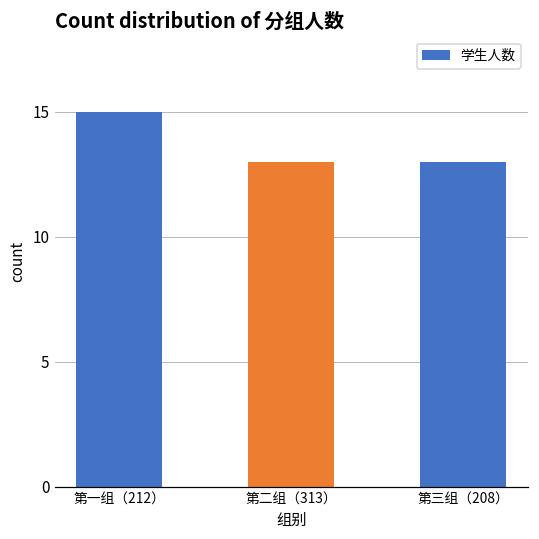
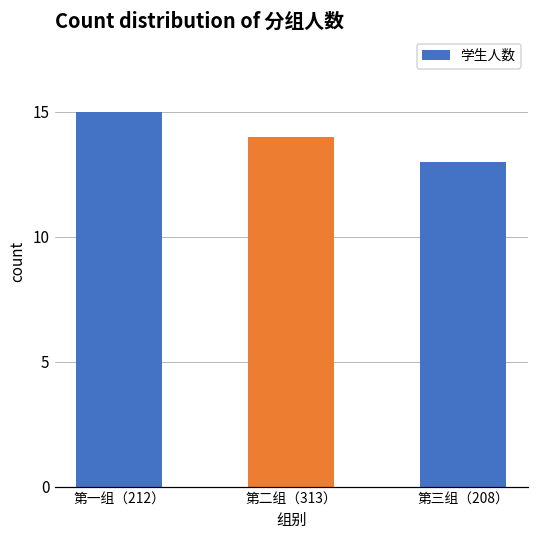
第二组（313）: 13 -> 14
